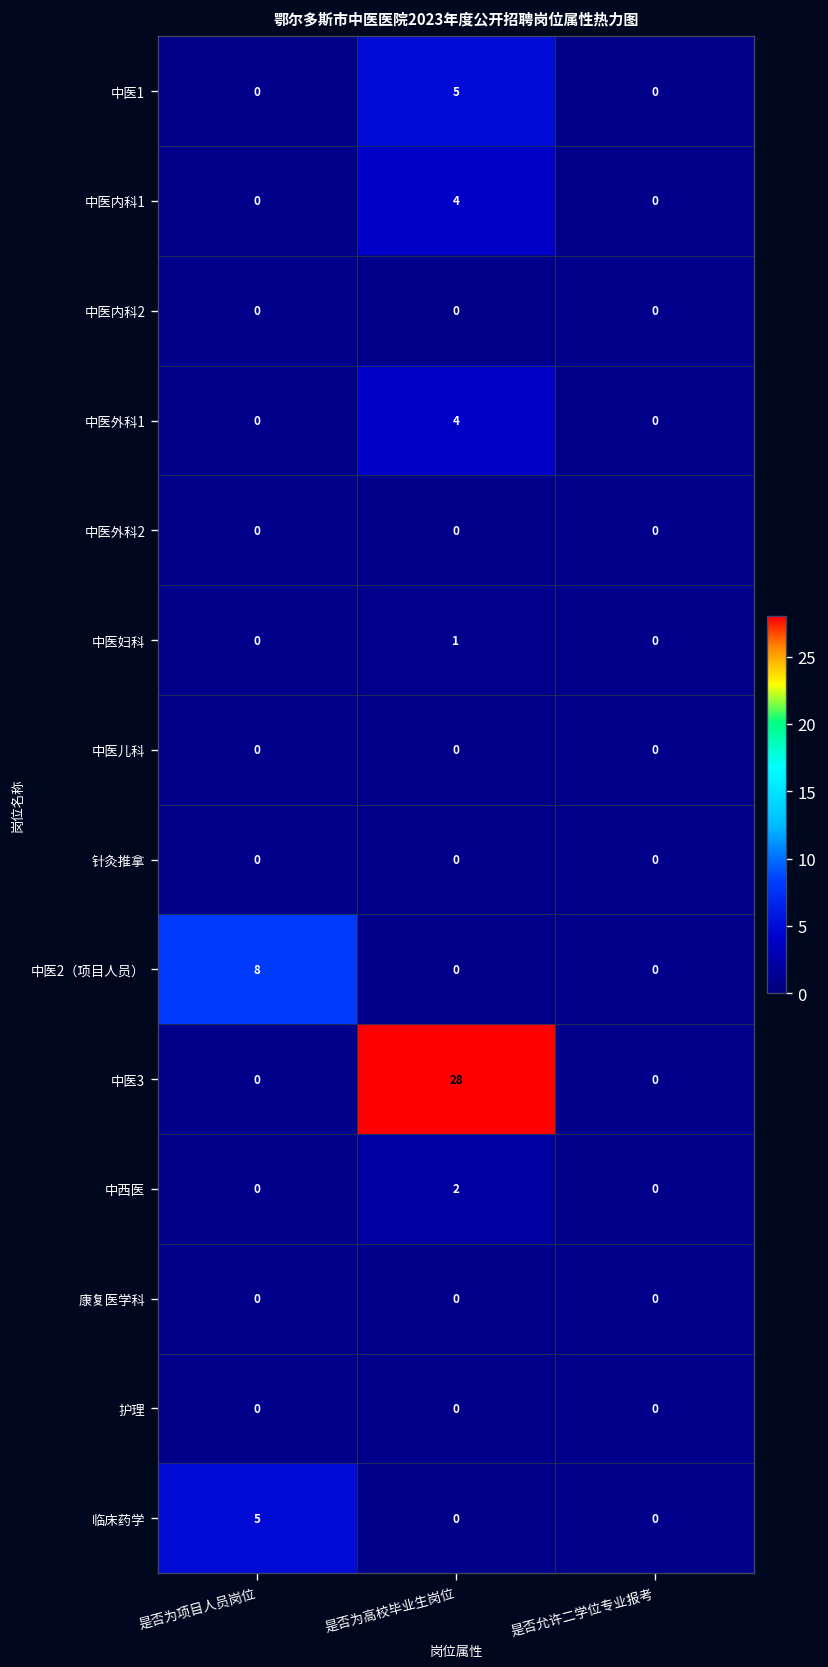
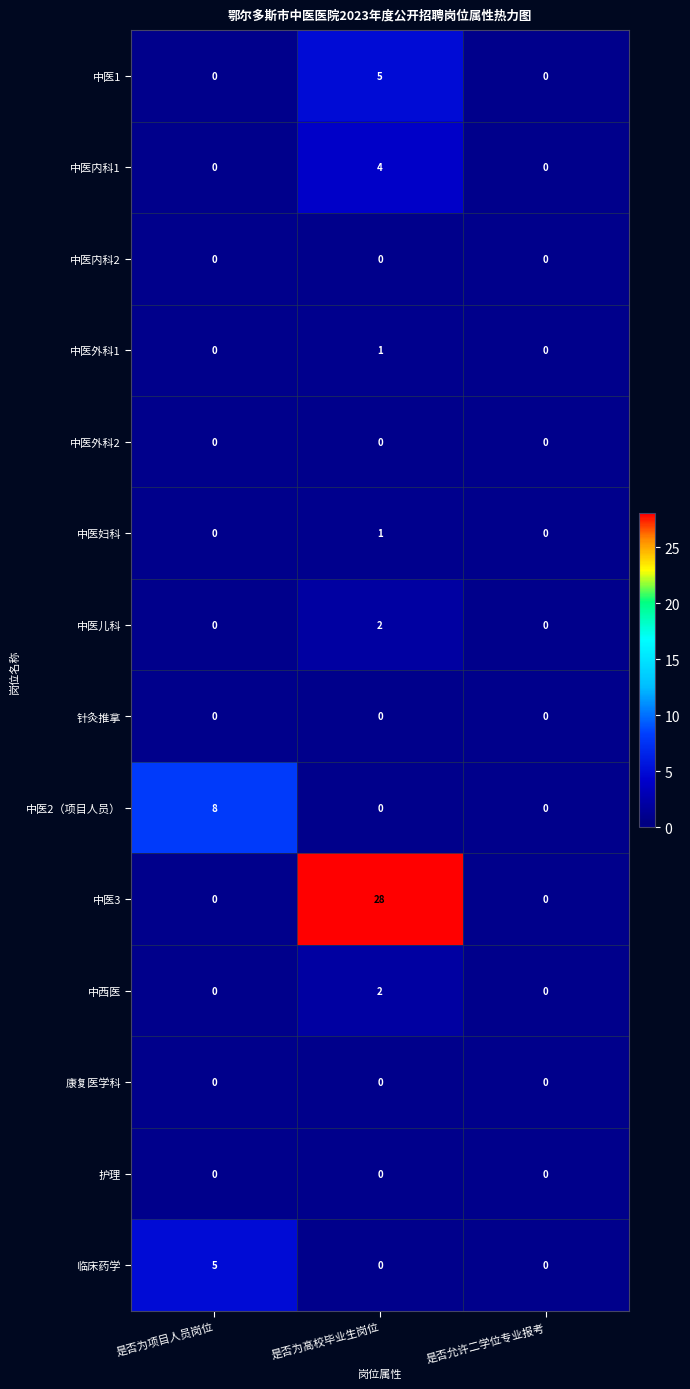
中医外科1, 是否为高校毕业生岗位: 4 -> 1
中医儿科, 是否为高校毕业生岗位: 0 -> 2
